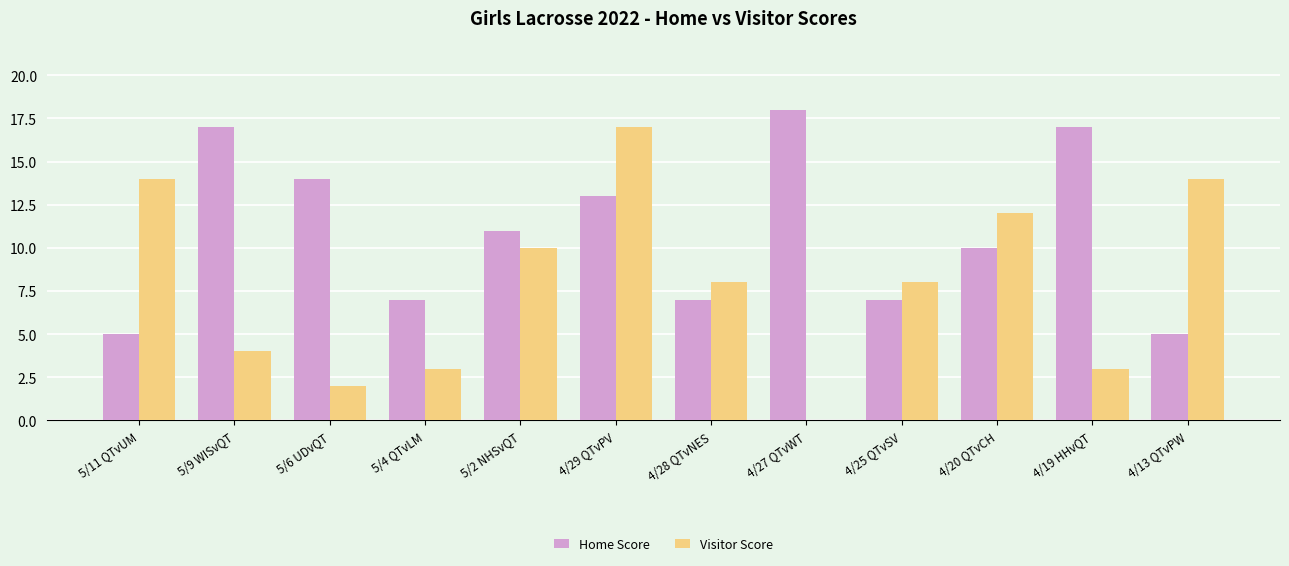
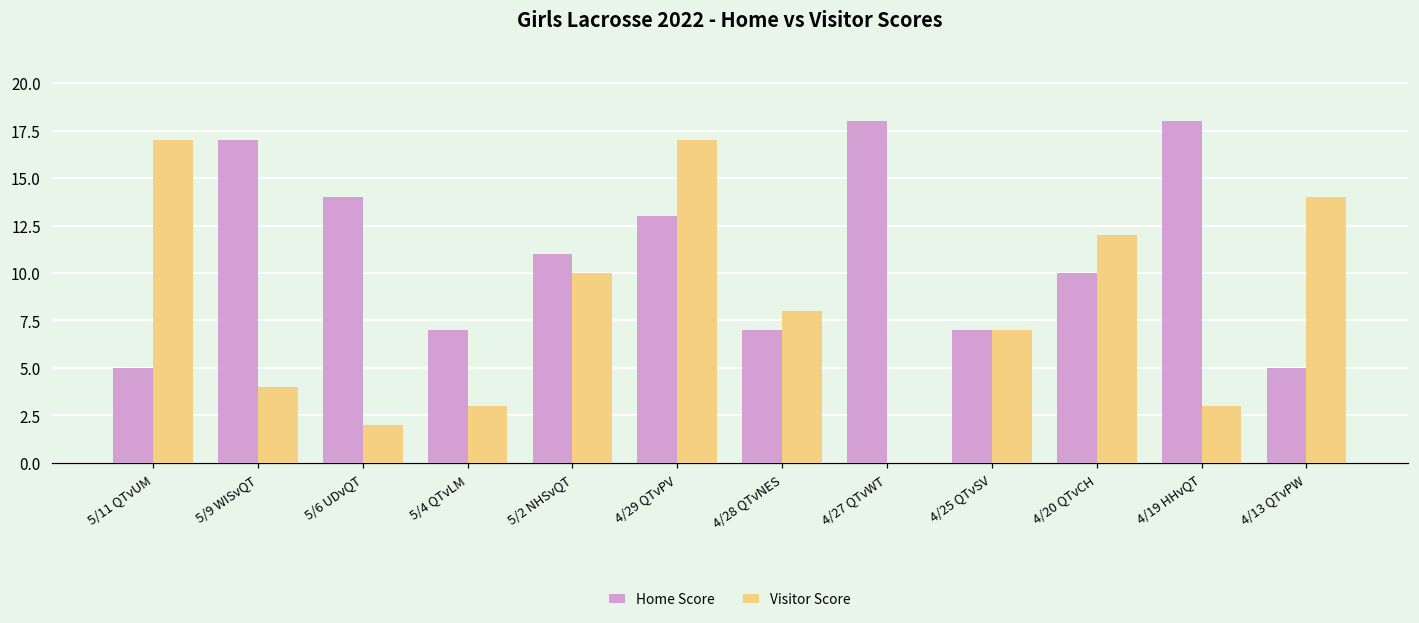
Visitor Score, 5/11 QTvUM: 14 -> 17
Visitor Score, 4/25 QTvSV: 8 -> 7
Home Score, 4/19 HHvQT: 17 -> 18
